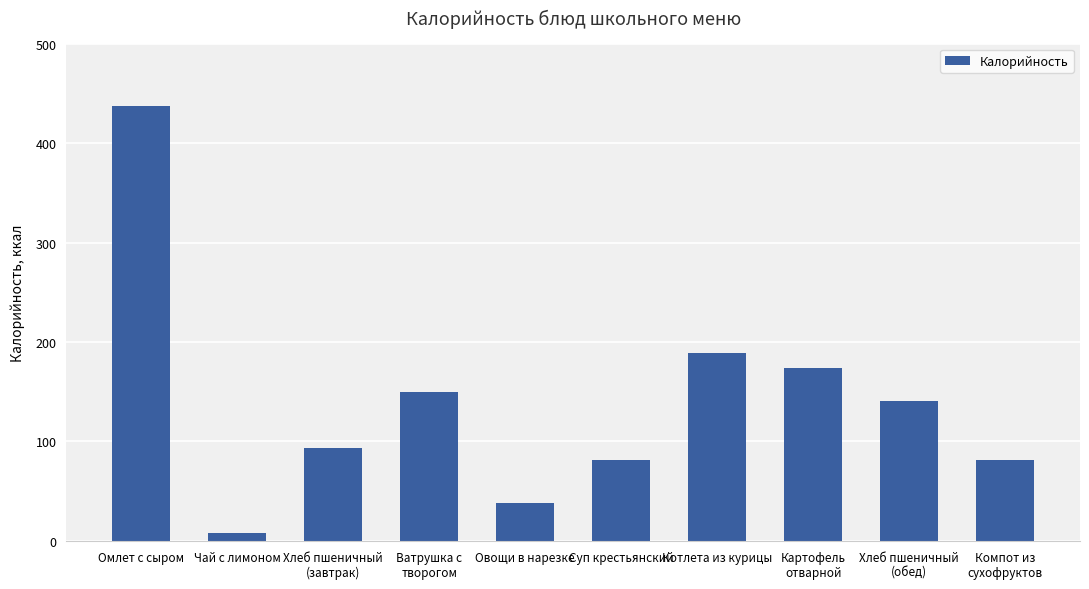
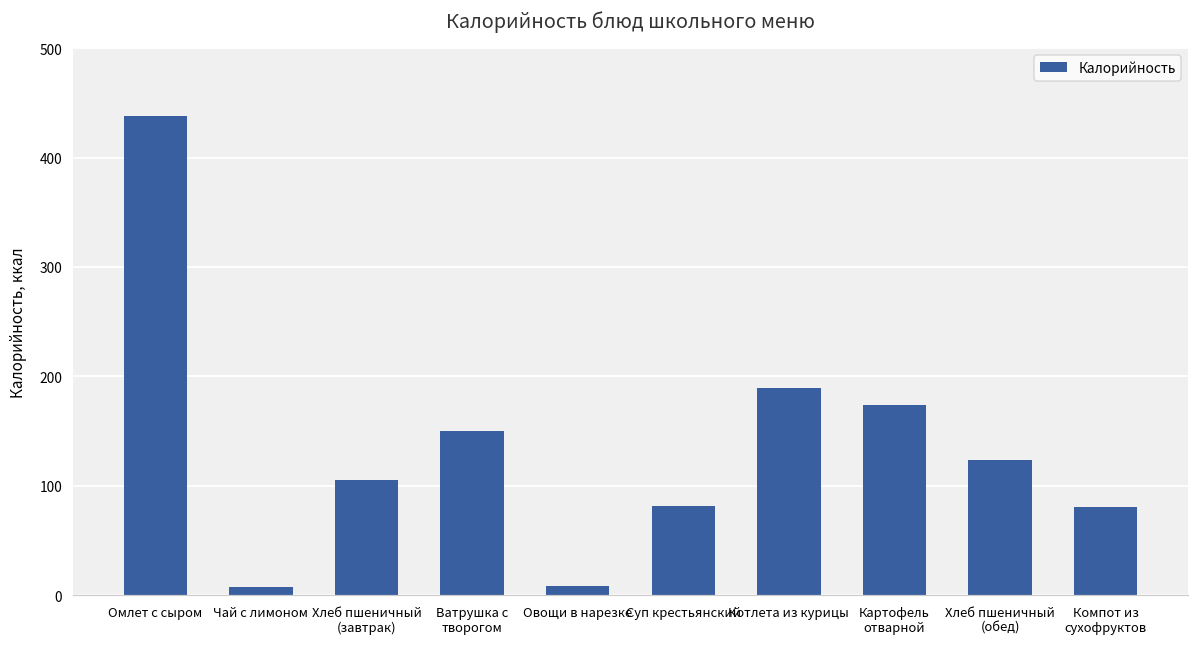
Хлеб пшеничный (завтрак): 90 -> 110
Овощи в нарезке: 40 -> 10
Хлеб пшеничный (обед): 140 -> 120
